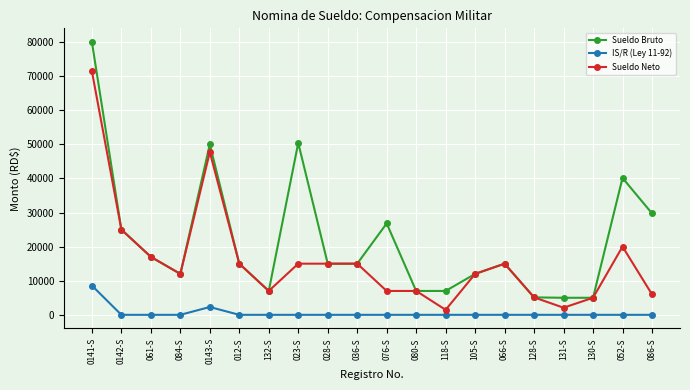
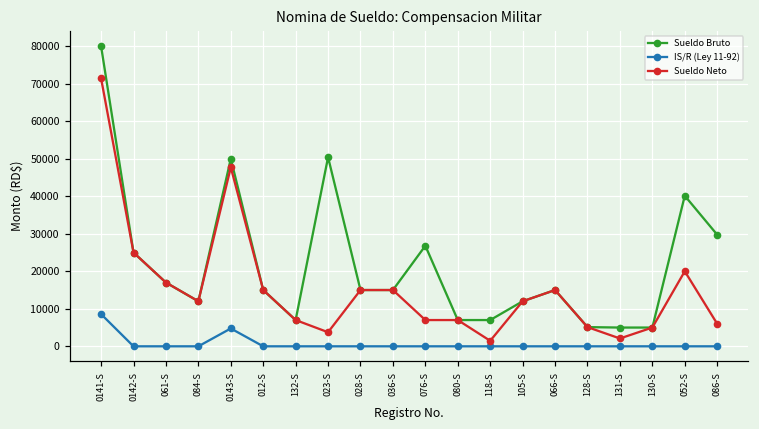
IS/R (Ley 11-92), 0143-S: 2000 -> 5000
Sueldo Neto, 023-S: 15000 -> 4000
